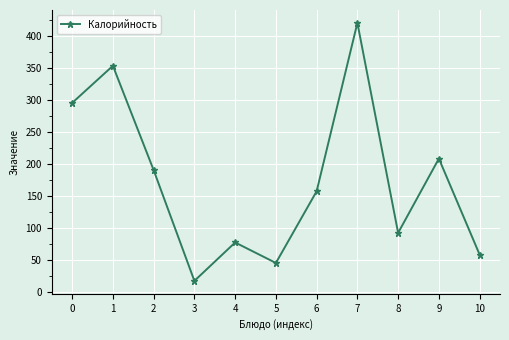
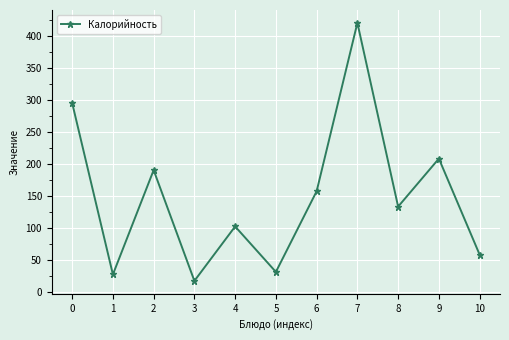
1: 350 -> 30
4: 80 -> 100
5: 50 -> 30
8: 90 -> 130
